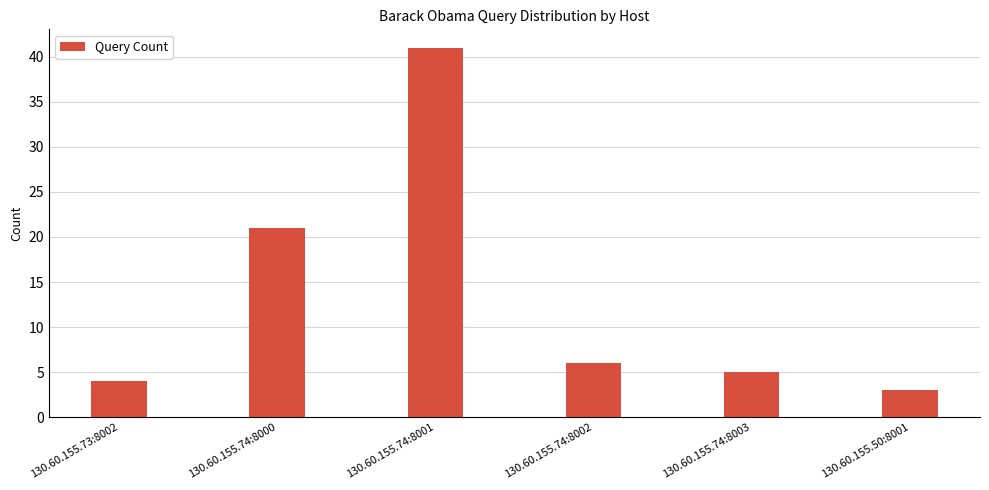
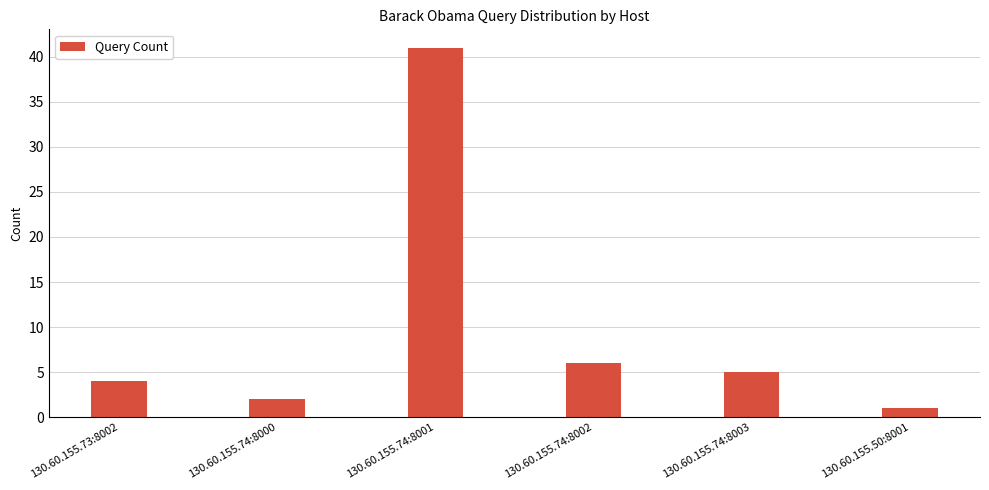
130.60.155.74:8000: 21 -> 2
130.60.155.50:8001: 3 -> 1
